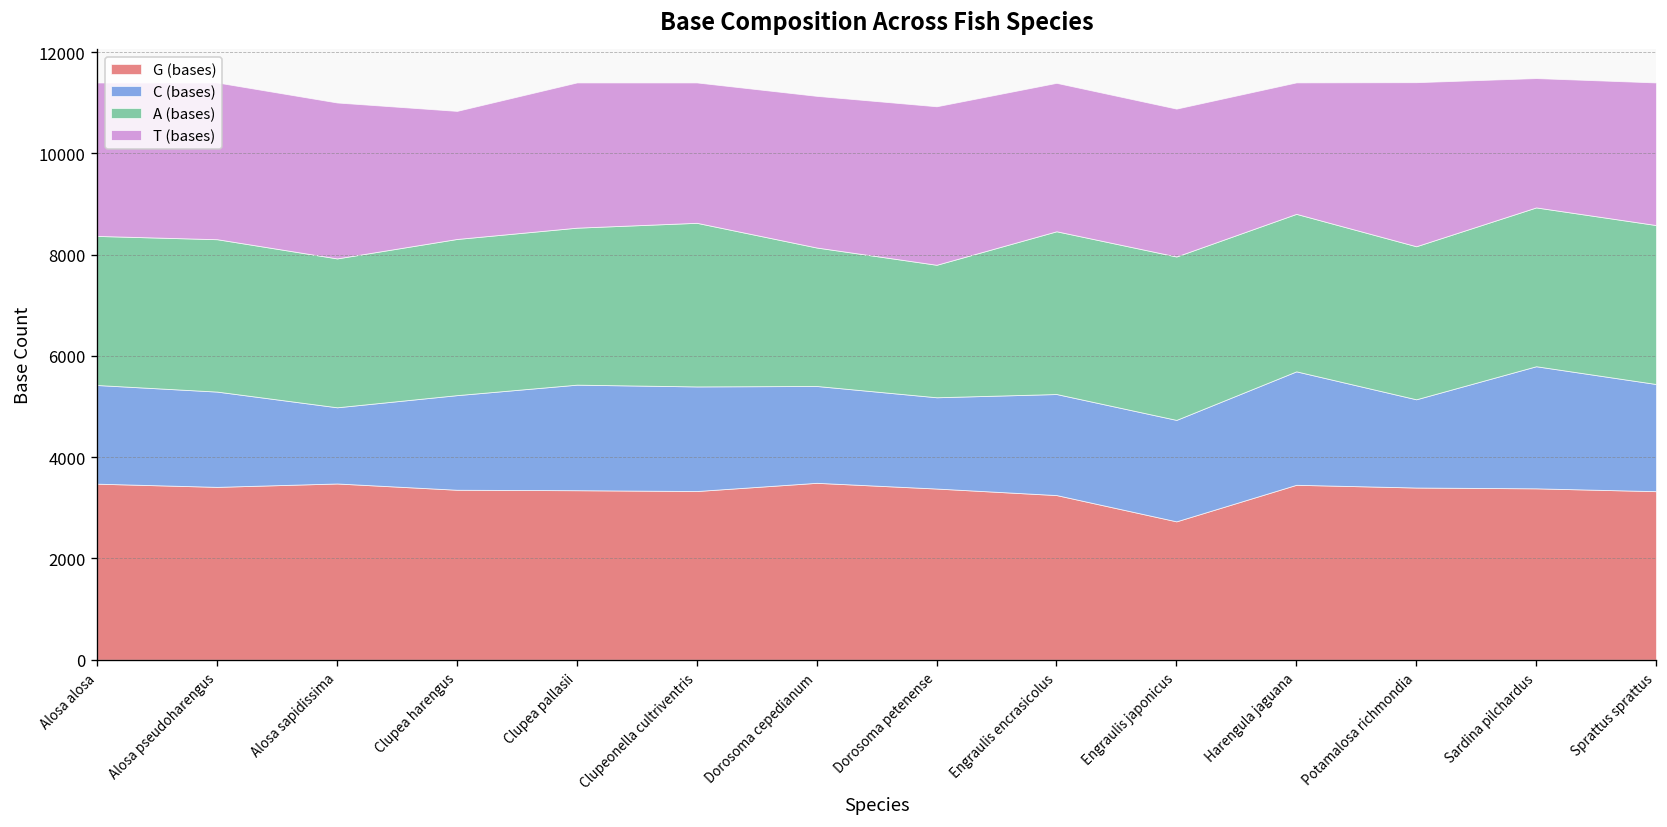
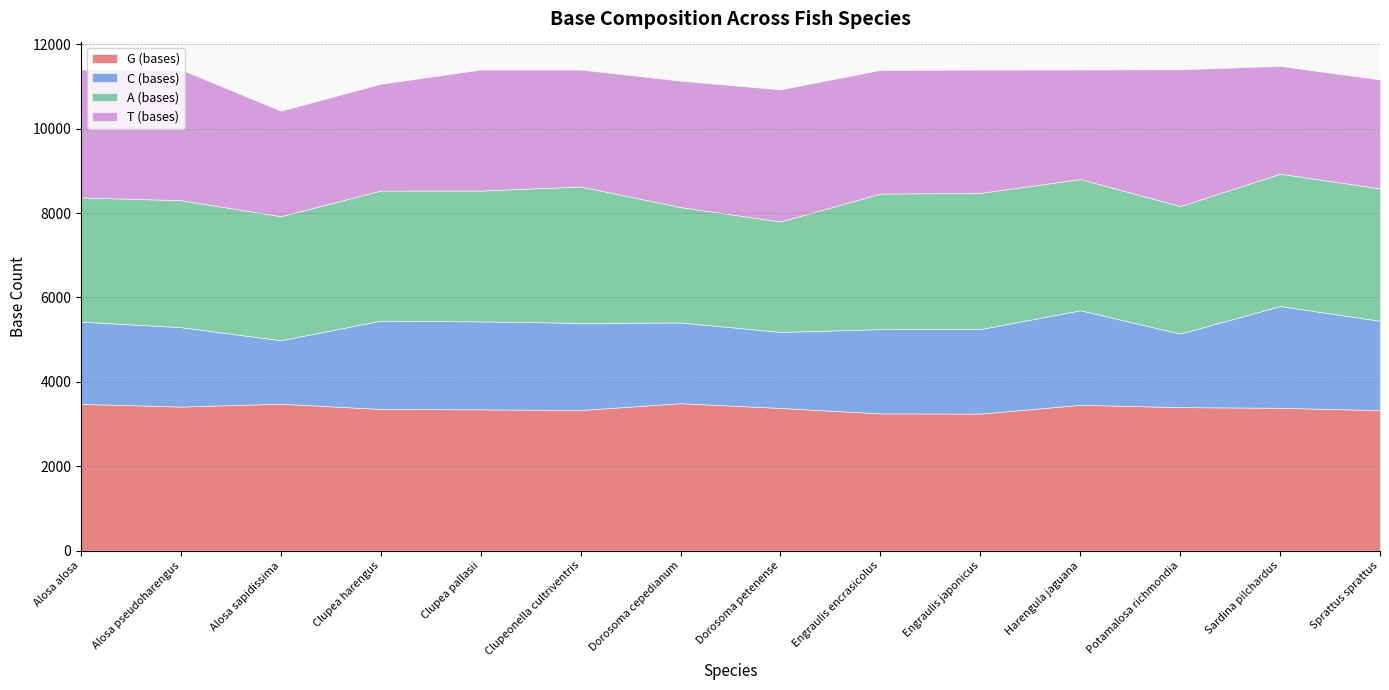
T (bases), Alosa sapidissima: 3100 -> 2500
C (bases), Clupea harengus: 1900 -> 2100
G (bases), Engraulis japonicus: 2700 -> 3200
T (bases), Sprattus sprattus: 2800 -> 2600
